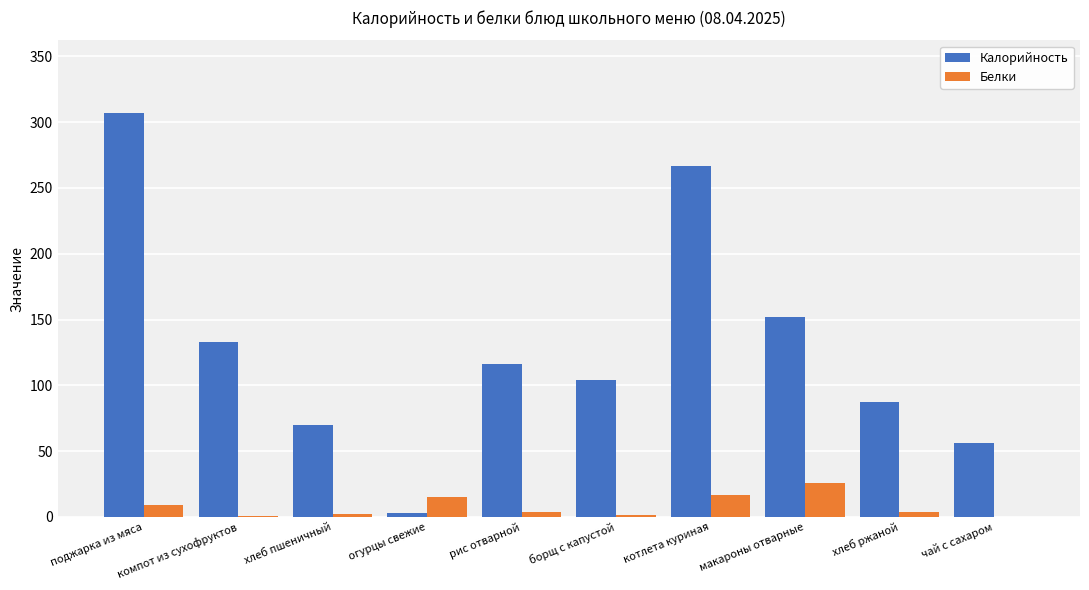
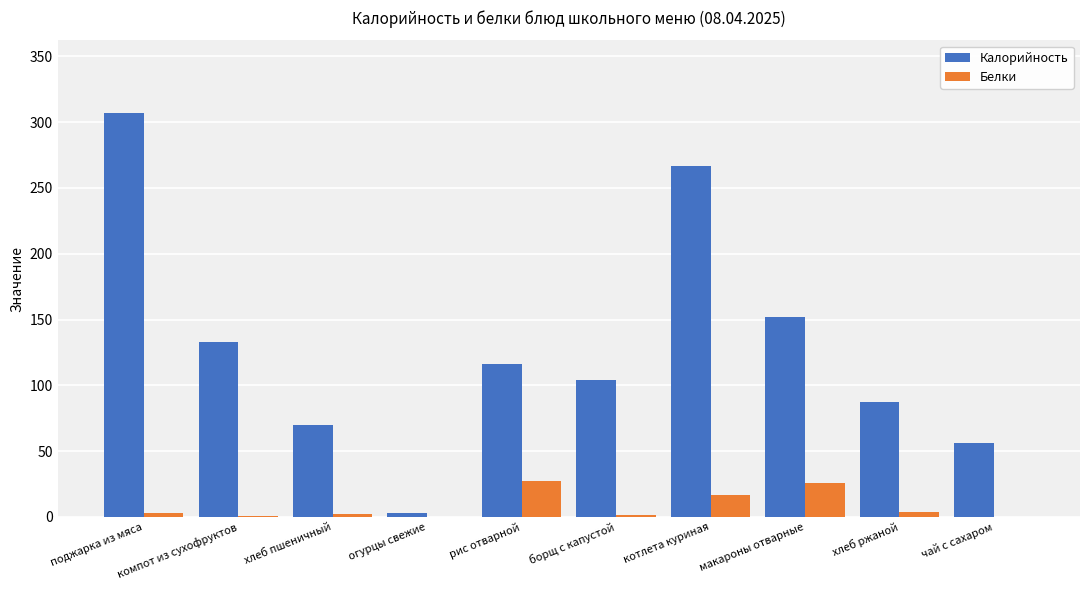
Белки, поджарка из мяса: 9 -> 3
Белки, огурцы свежие: 15 -> 0
Белки, рис отварной: 4 -> 28
